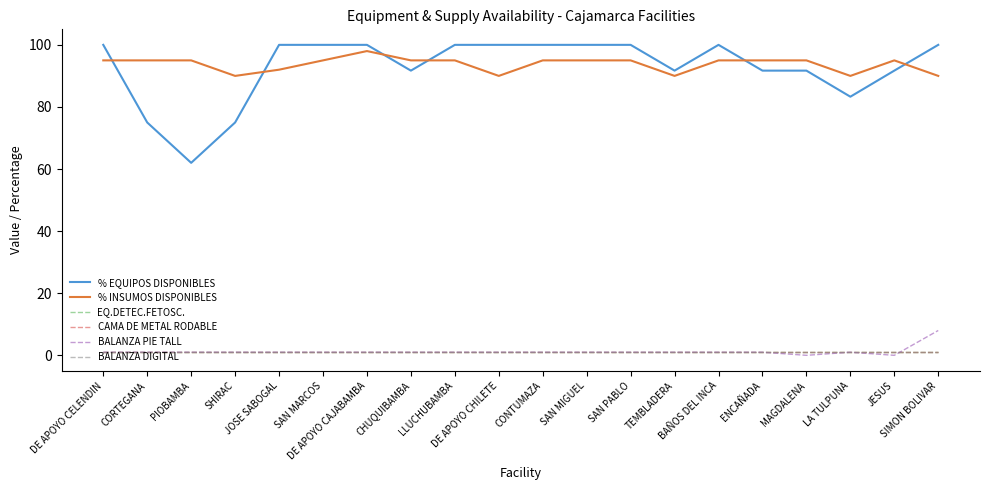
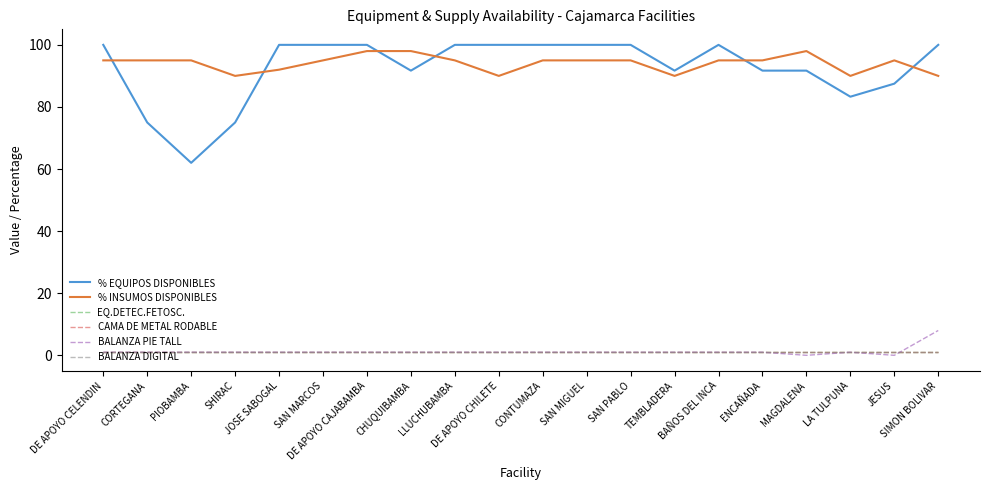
% INSUMOS DISPONIBLES, CHUQUIBAMBA: 95 -> 98
% INSUMOS DISPONIBLES, MAGDALENA: 95 -> 98
% EQUIPOS DISPONIBLES, JESUS: 92 -> 88
